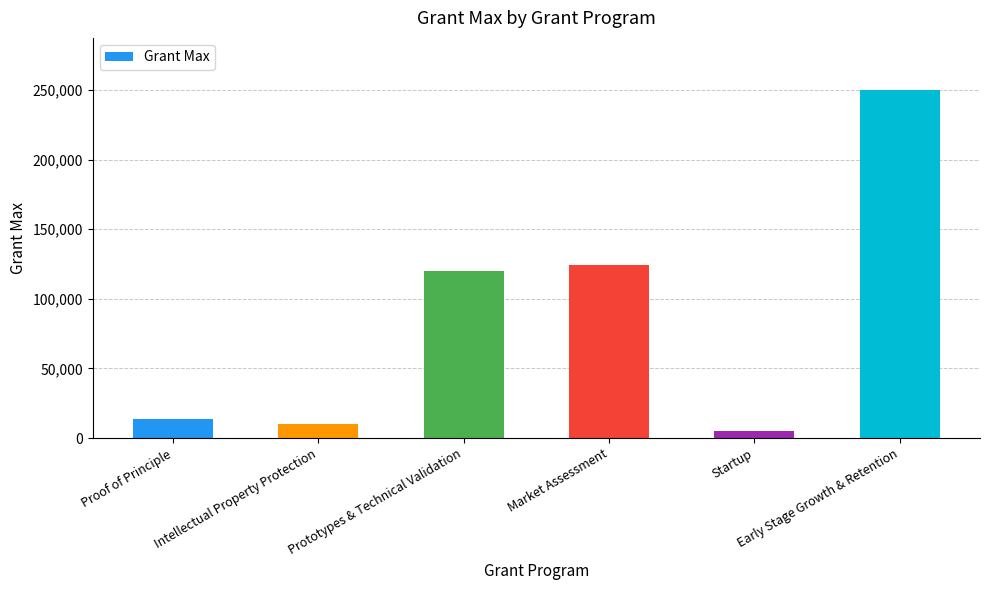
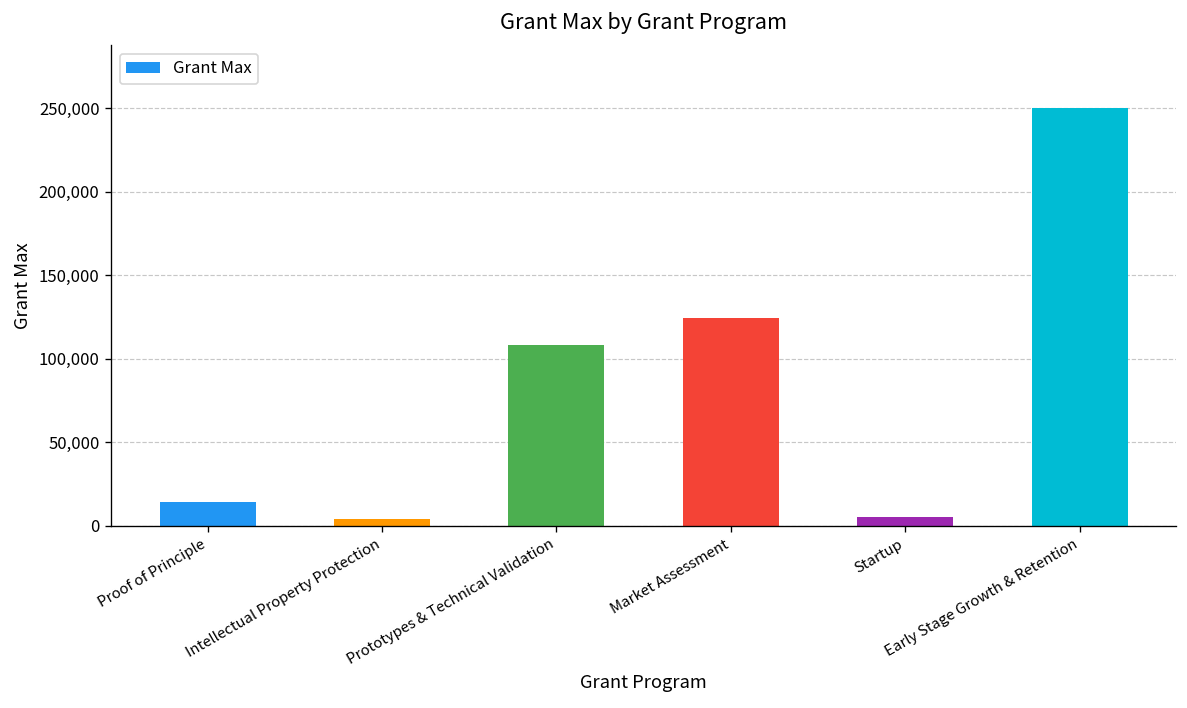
Intellectual Property Protection: 10,000 -> 4,000
Prototypes & Technical Validation: 120,000 -> 108,000
